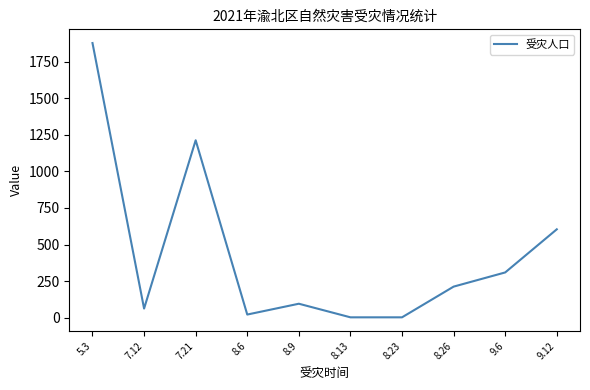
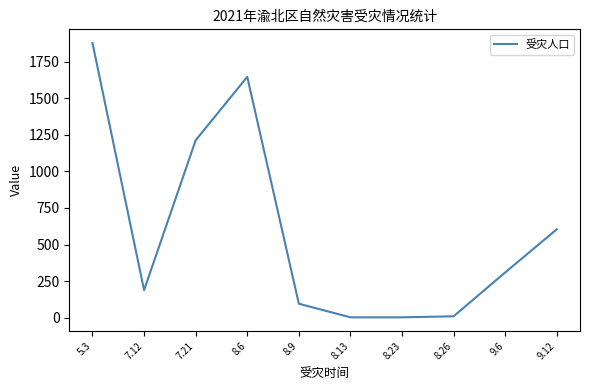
7.12: 60 -> 190
8.6: 20 -> 1650
8.26: 210 -> 10
